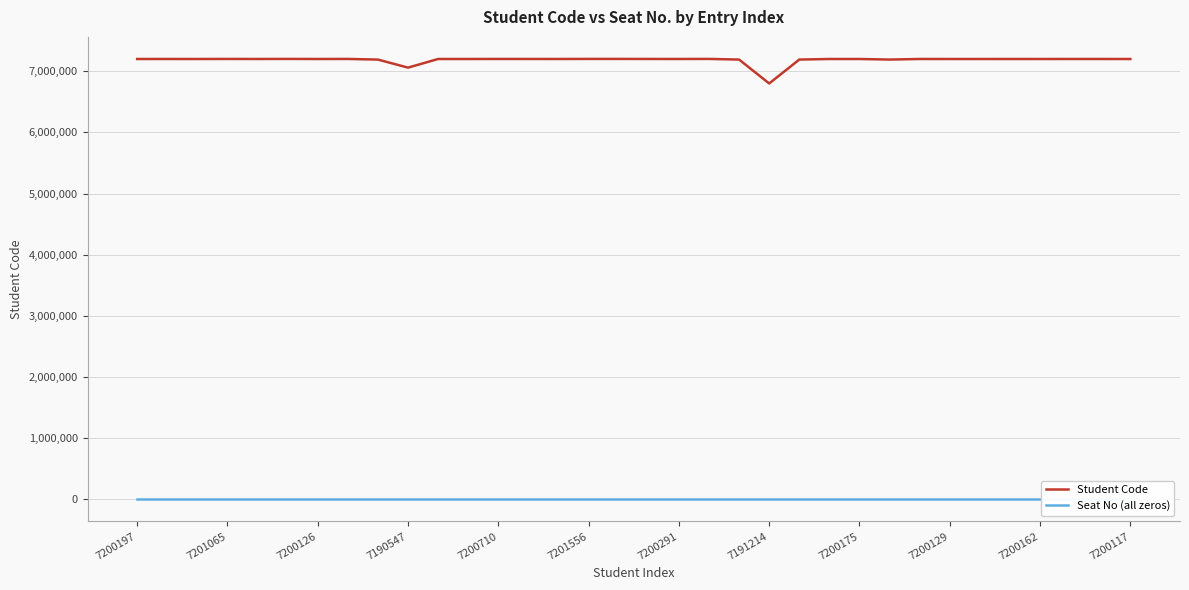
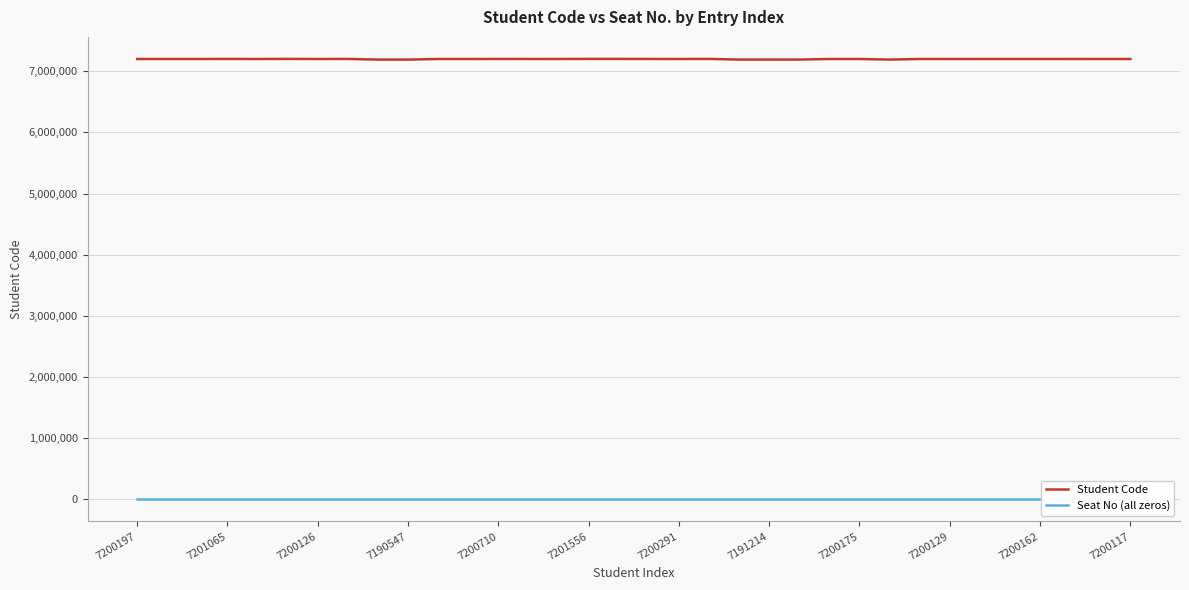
Student Code, 7190547: 7,100,000 -> 7,200,000
Student Code, 7191214: 6,800,000 -> 7,200,000
